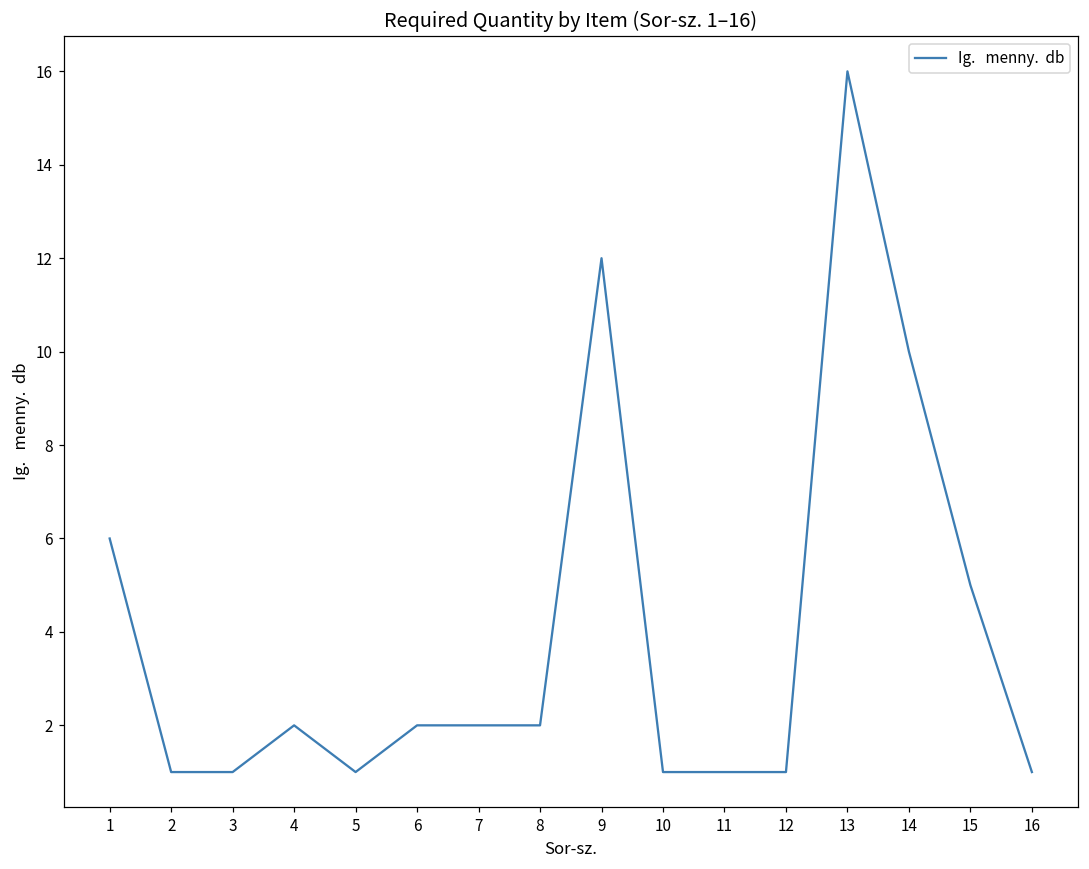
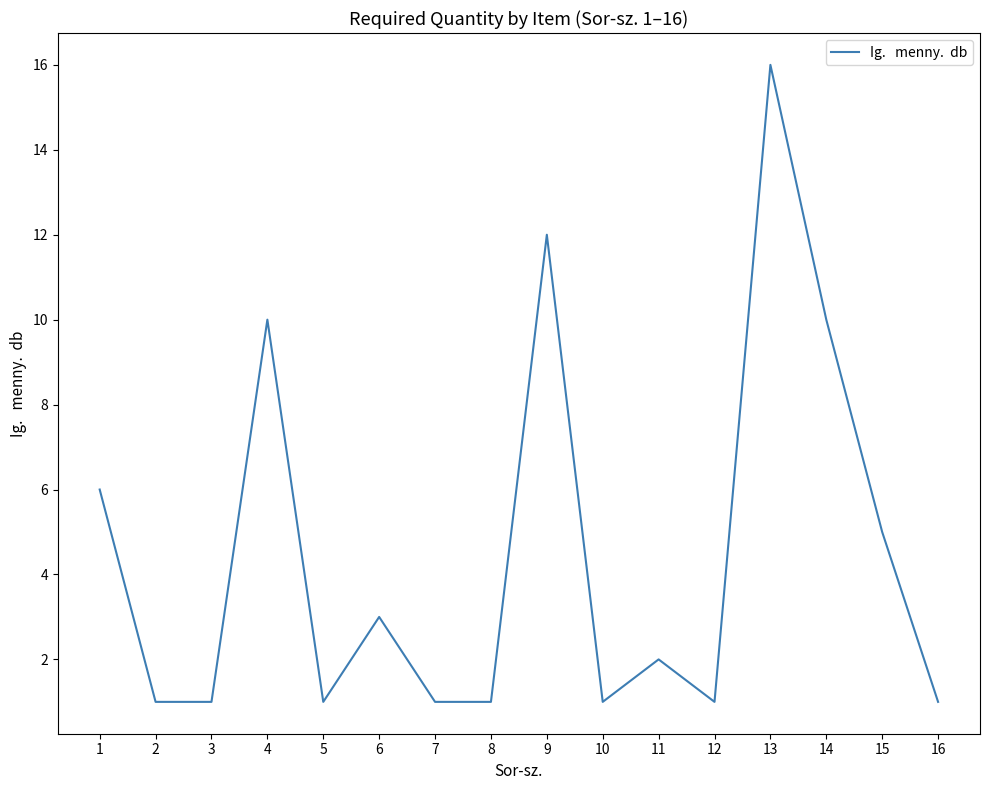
4: 2 -> 10
6: 2 -> 3
7: 2 -> 1
8: 2 -> 1
11: 1 -> 2
